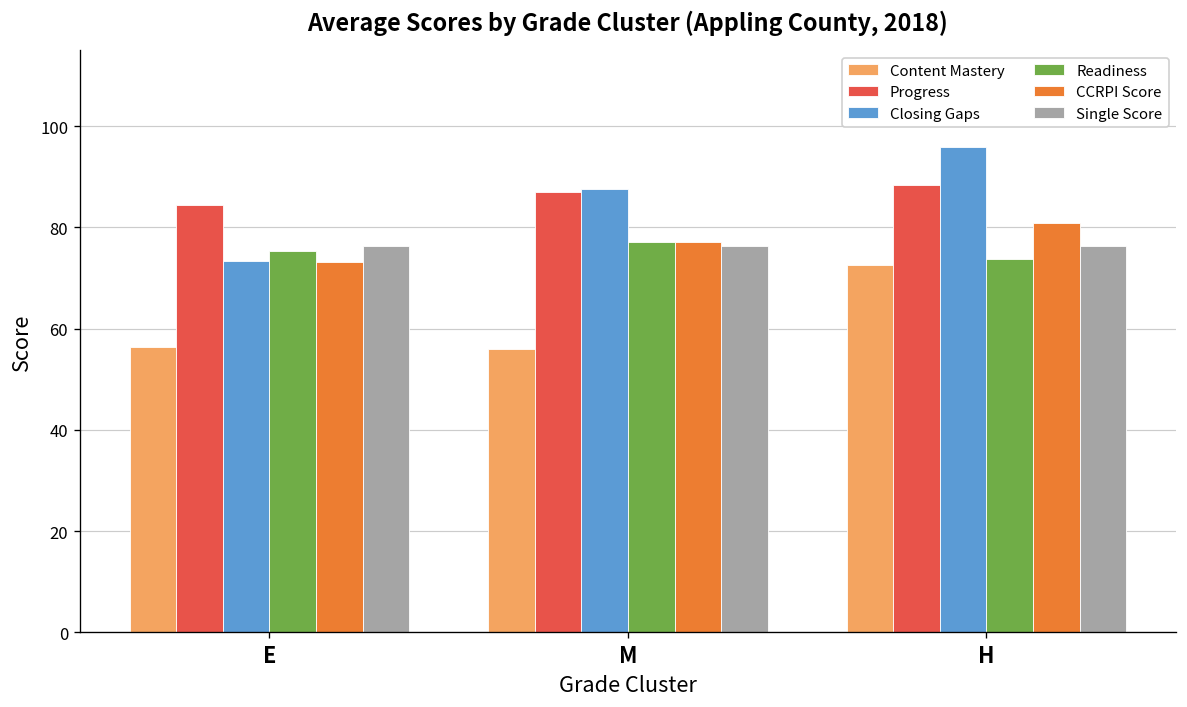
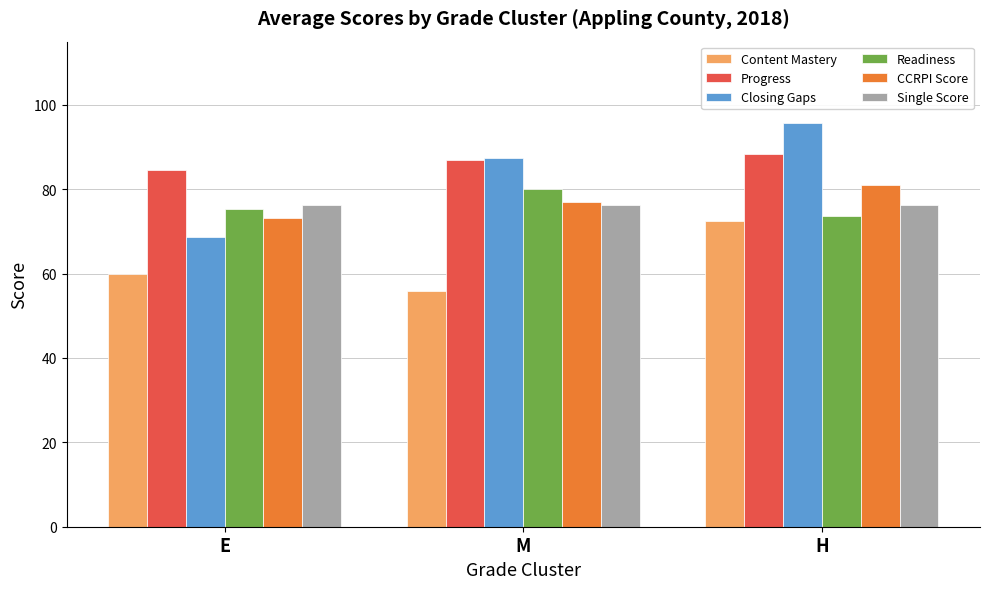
Content Mastery, E: 56 -> 60
Closing Gaps, E: 73 -> 69
Readiness, M: 77 -> 80
